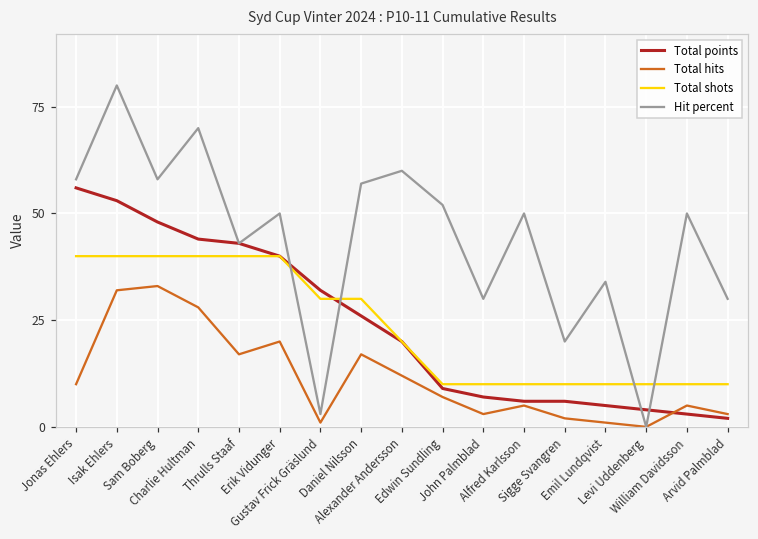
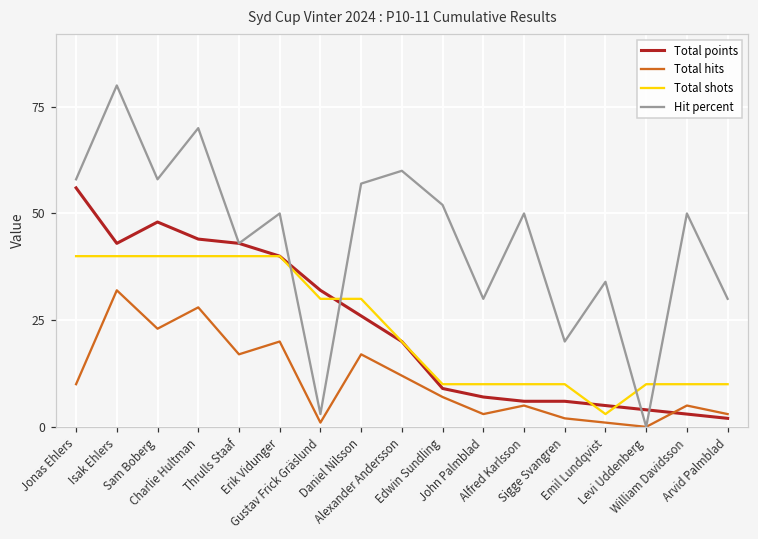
Total points, Isak Ehlers: 53 -> 43
Total hits, Sam Boberg: 33 -> 23
Total shots, Emil Lundqvist: 10 -> 3
